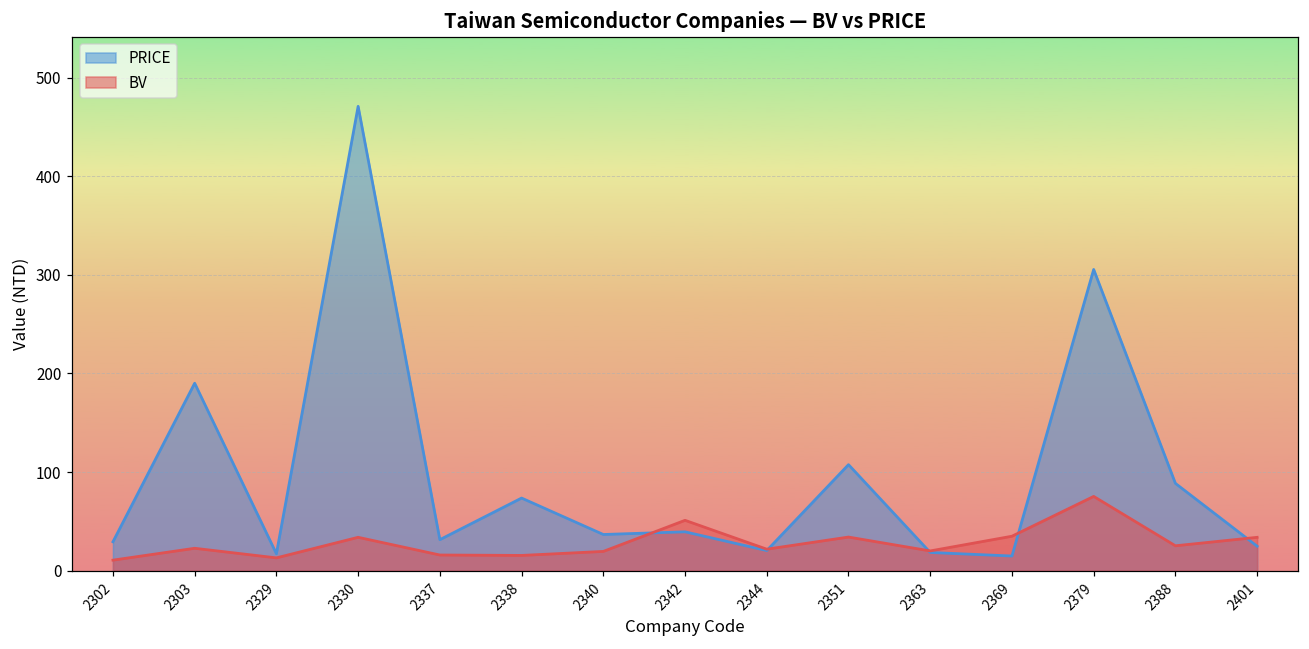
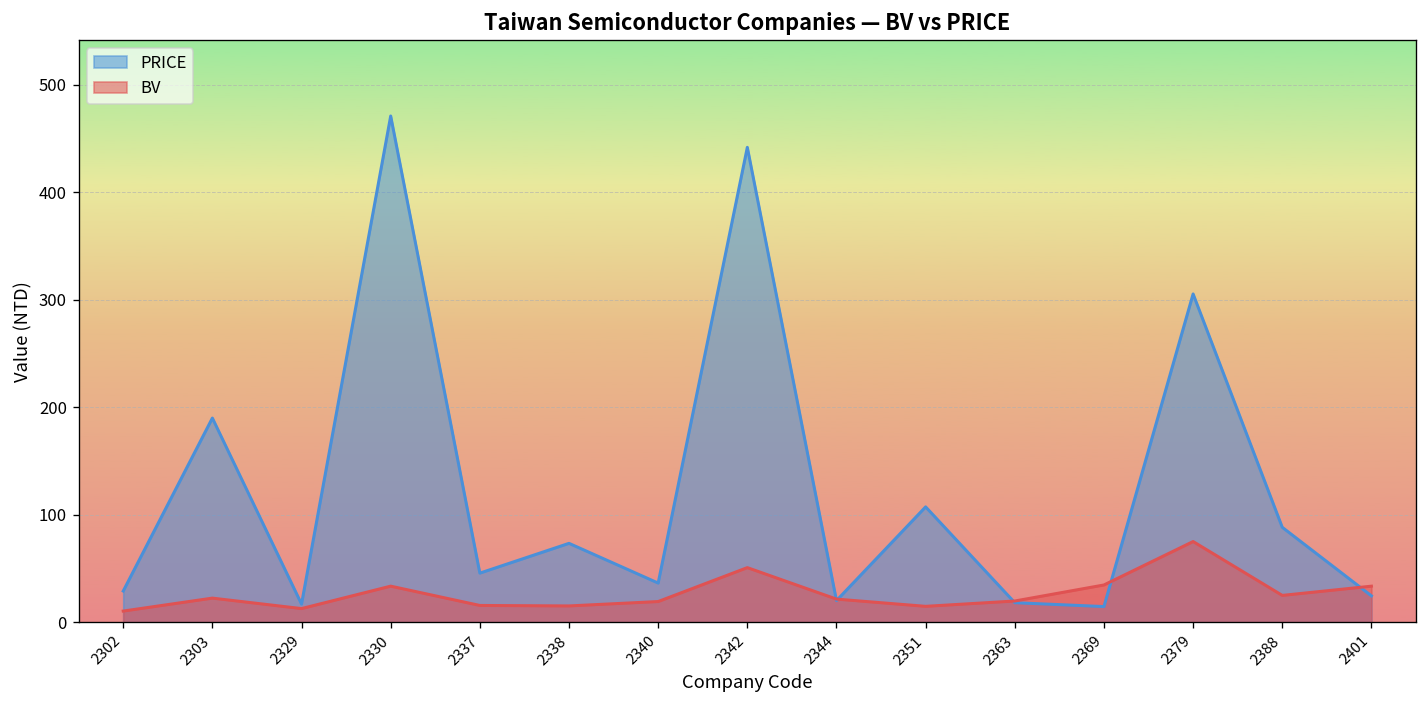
PRICE, 2337: 30 -> 50
PRICE, 2342: 40 -> 440
BV, 2351: 30 -> 20
